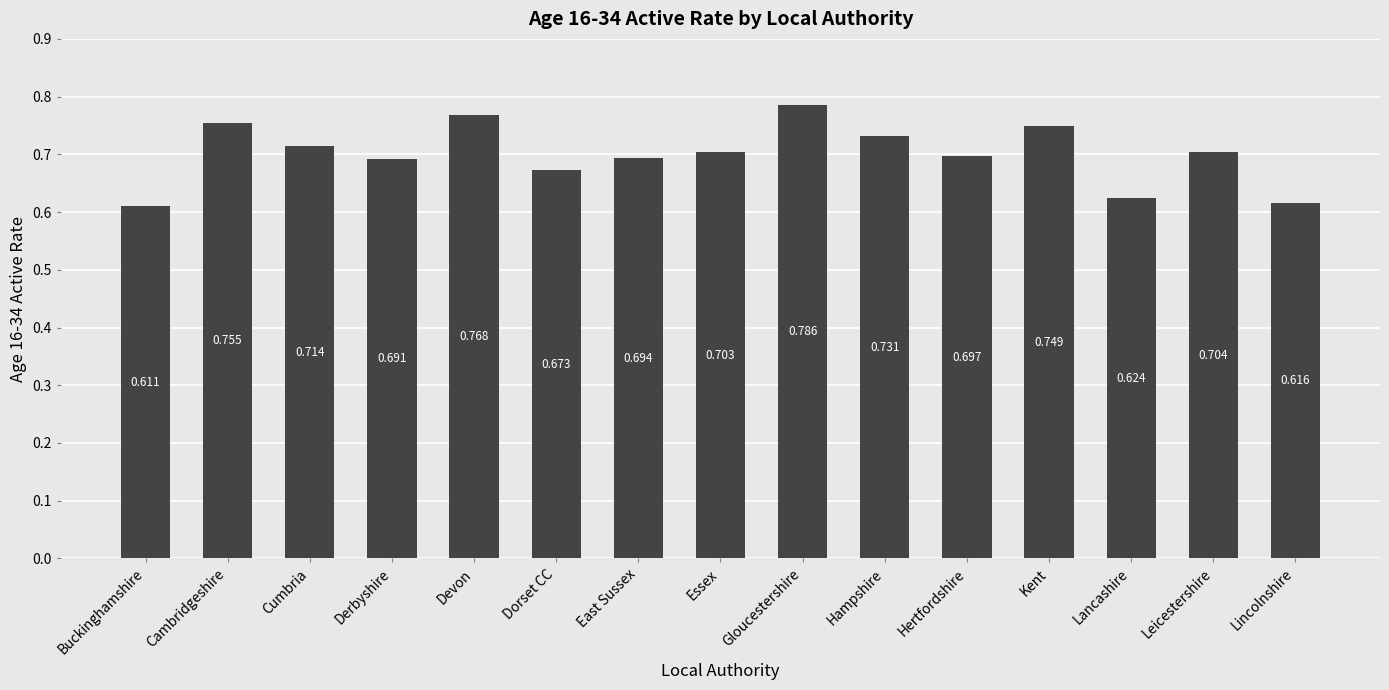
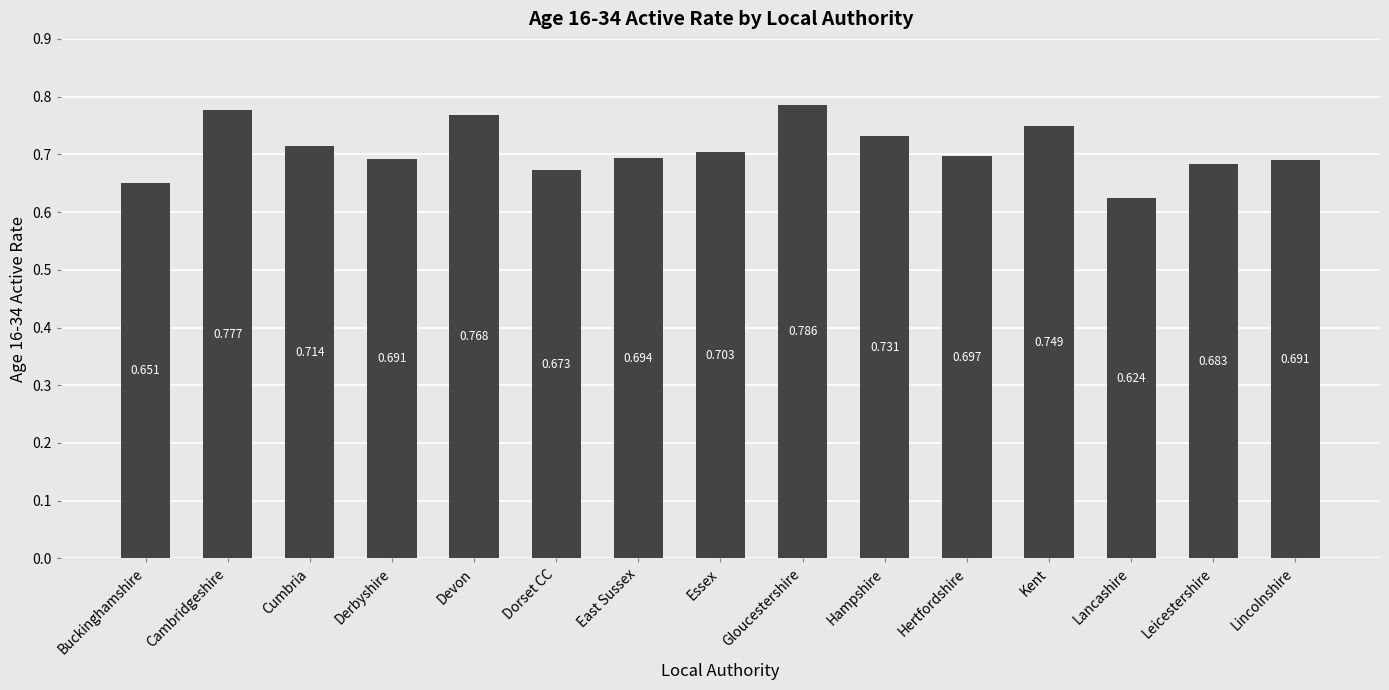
Buckinghamshire: 0.611 -> 0.651
Cambridgeshire: 0.755 -> 0.777
Leicestershire: 0.704 -> 0.683
Lincolnshire: 0.616 -> 0.691
